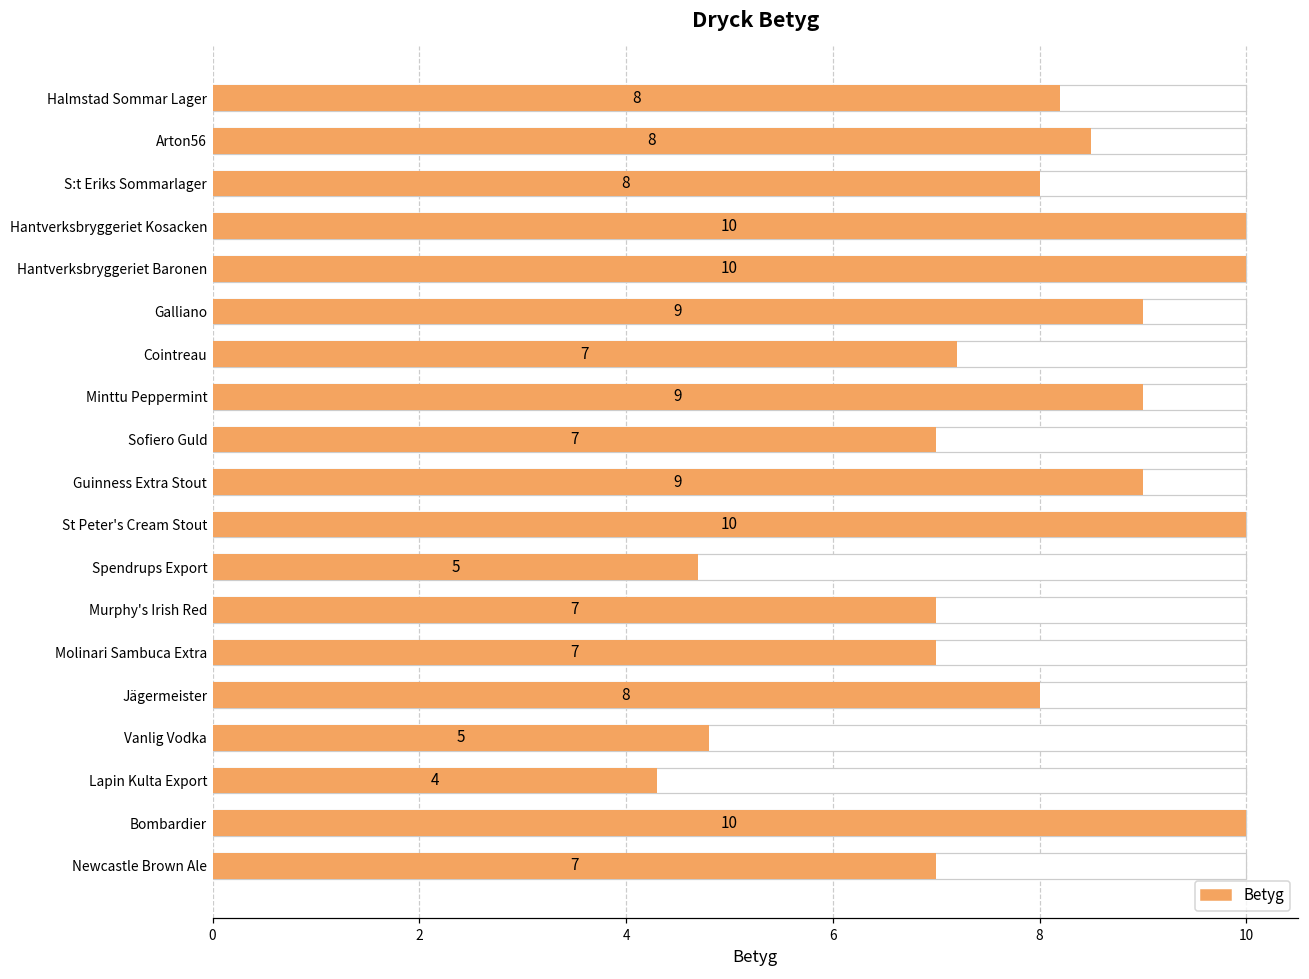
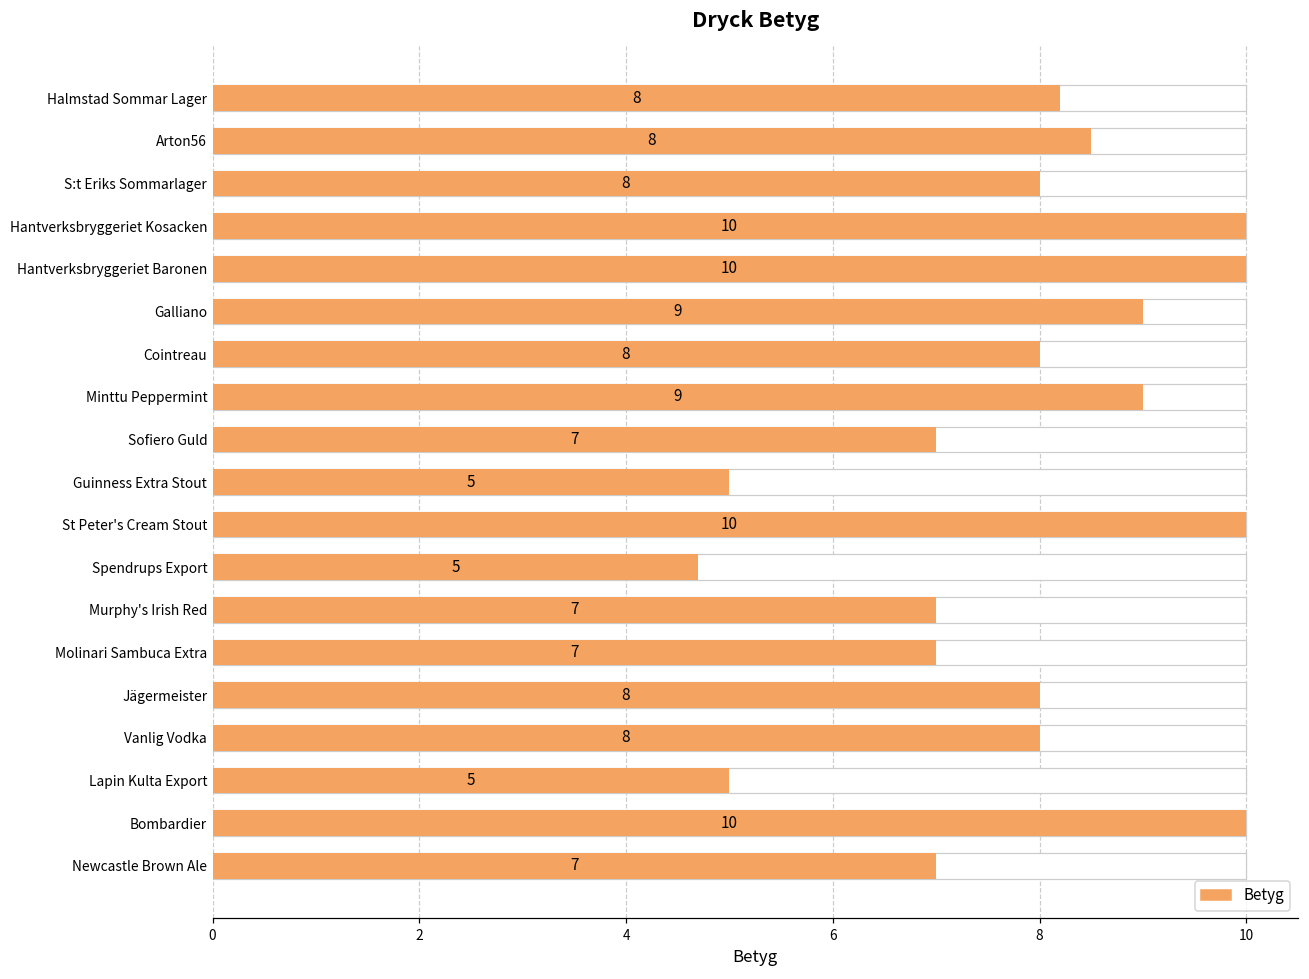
Betyg, Cointreau: 7 -> 8
Betyg, Guinness Extra Stout: 9 -> 5
Betyg, Vanlig Vodka: 5 -> 8
Betyg, Lapin Kulta Export: 4 -> 5
